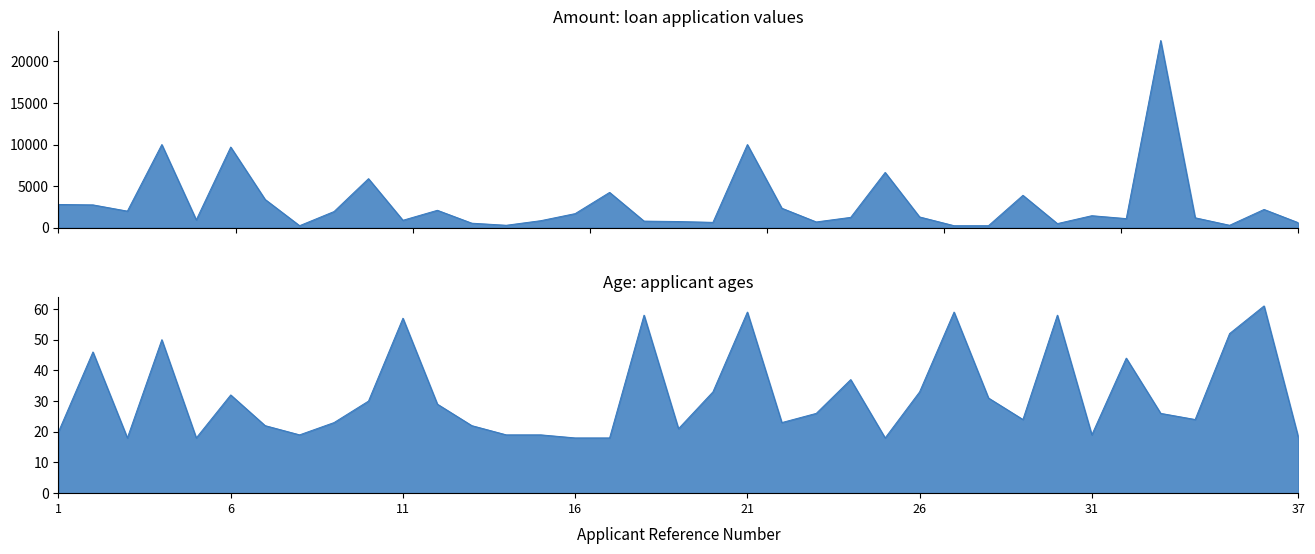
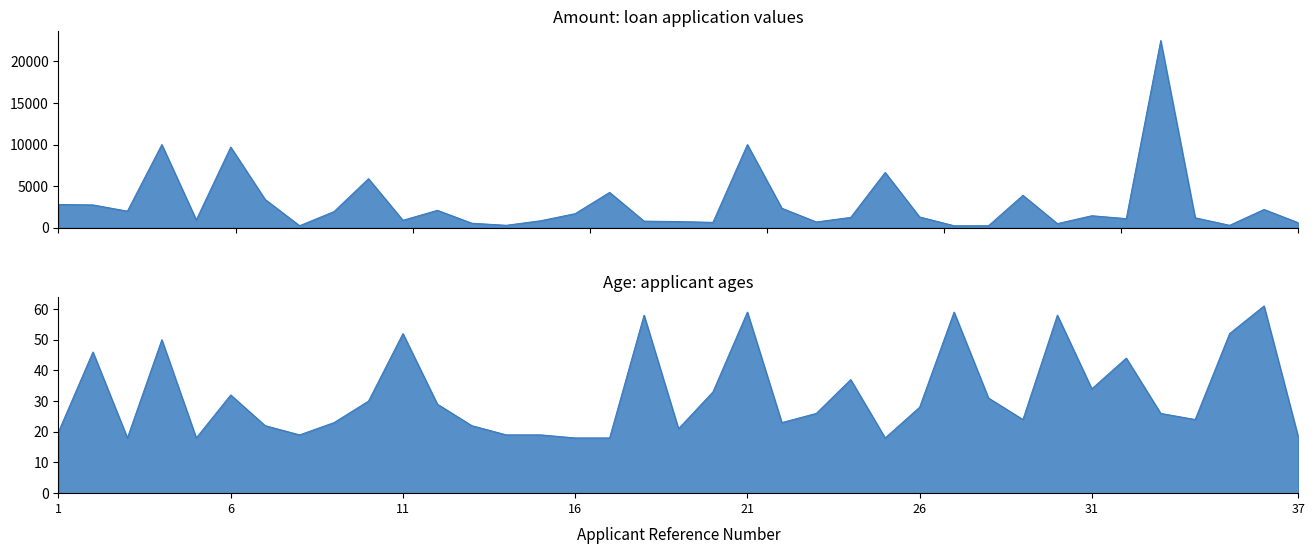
Age: applicant ages, 11: 57 -> 52
Age: applicant ages, 26: 33 -> 28
Age: applicant ages, 31: 19 -> 34
